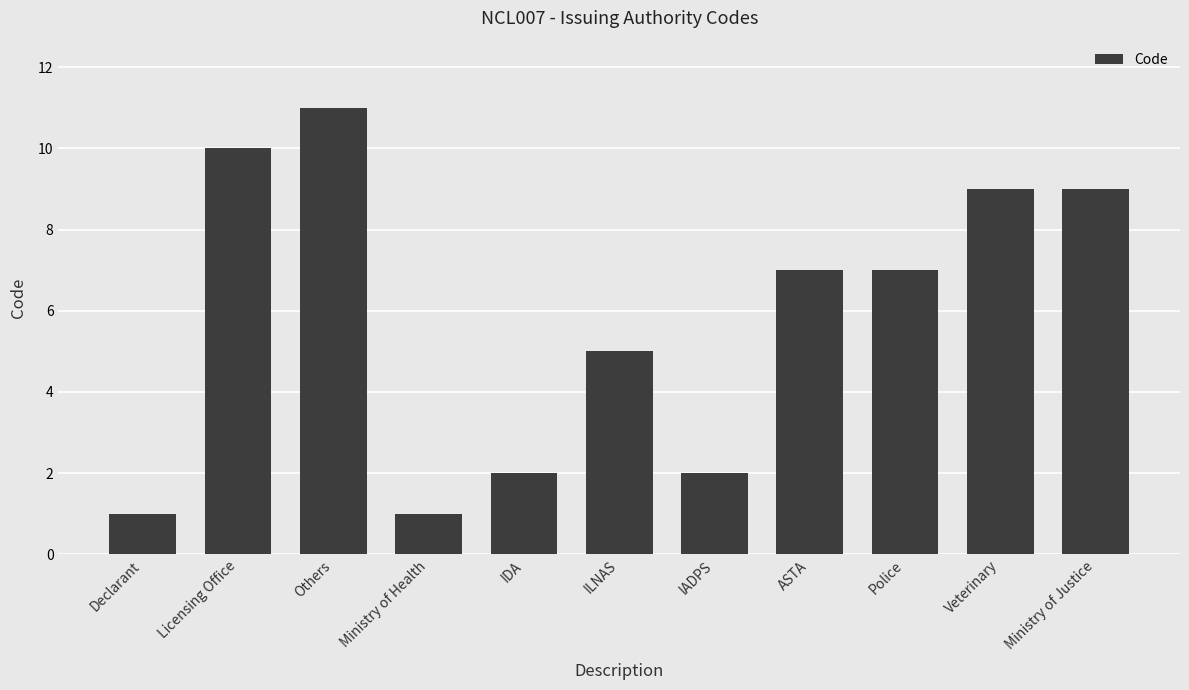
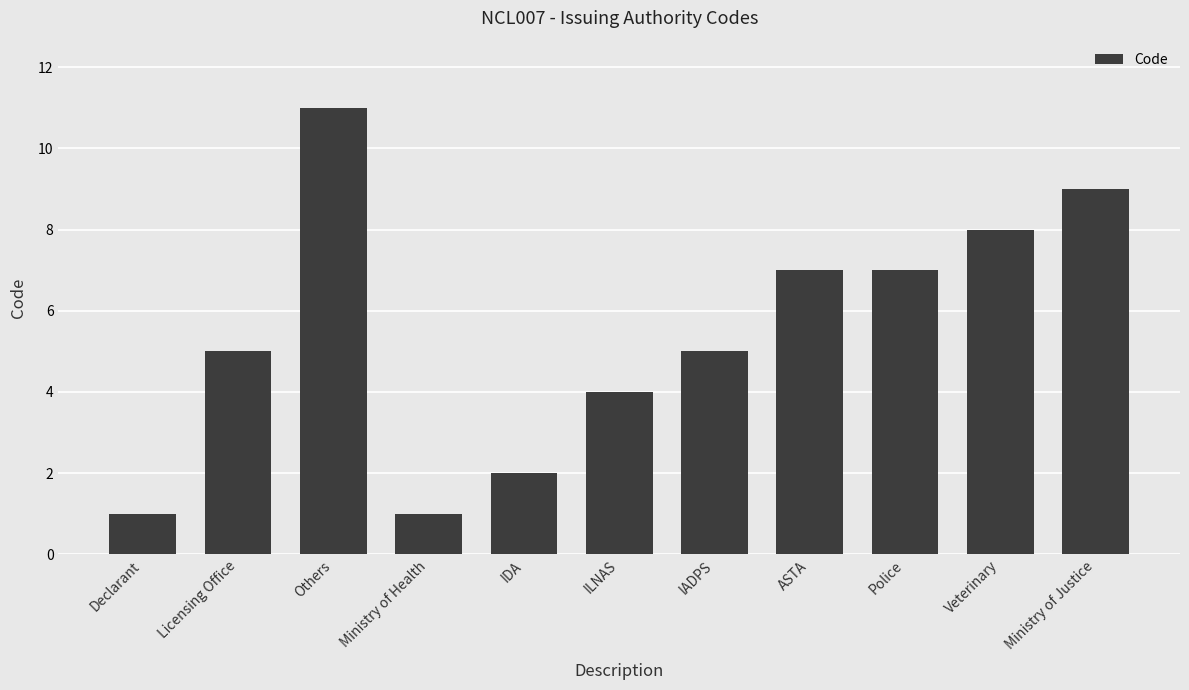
Licensing Office: 10 -> 5
ILNAS: 5 -> 4
IADPS: 2 -> 5
Veterinary: 9 -> 8
